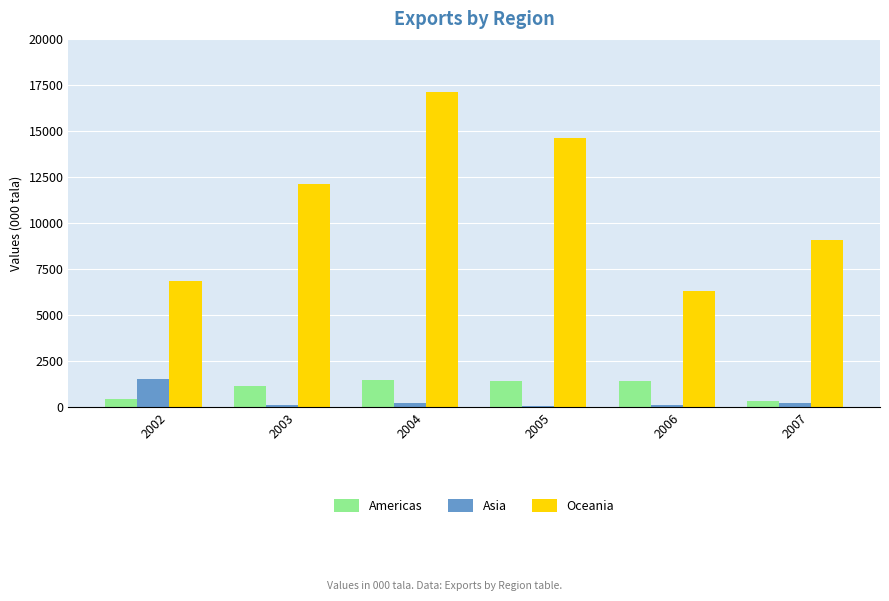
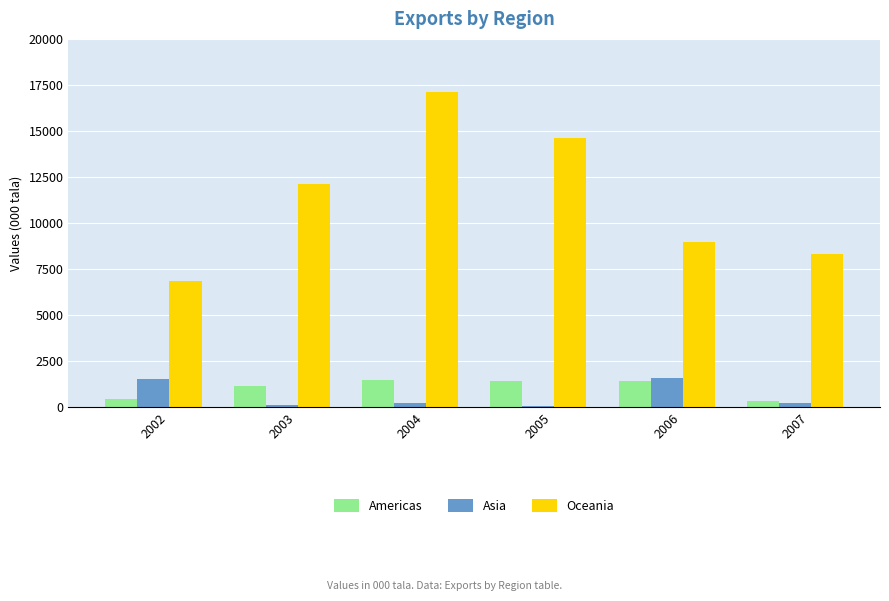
Asia, 2006: 100 -> 1600
Oceania, 2006: 6300 -> 9000
Oceania, 2007: 9100 -> 8300
